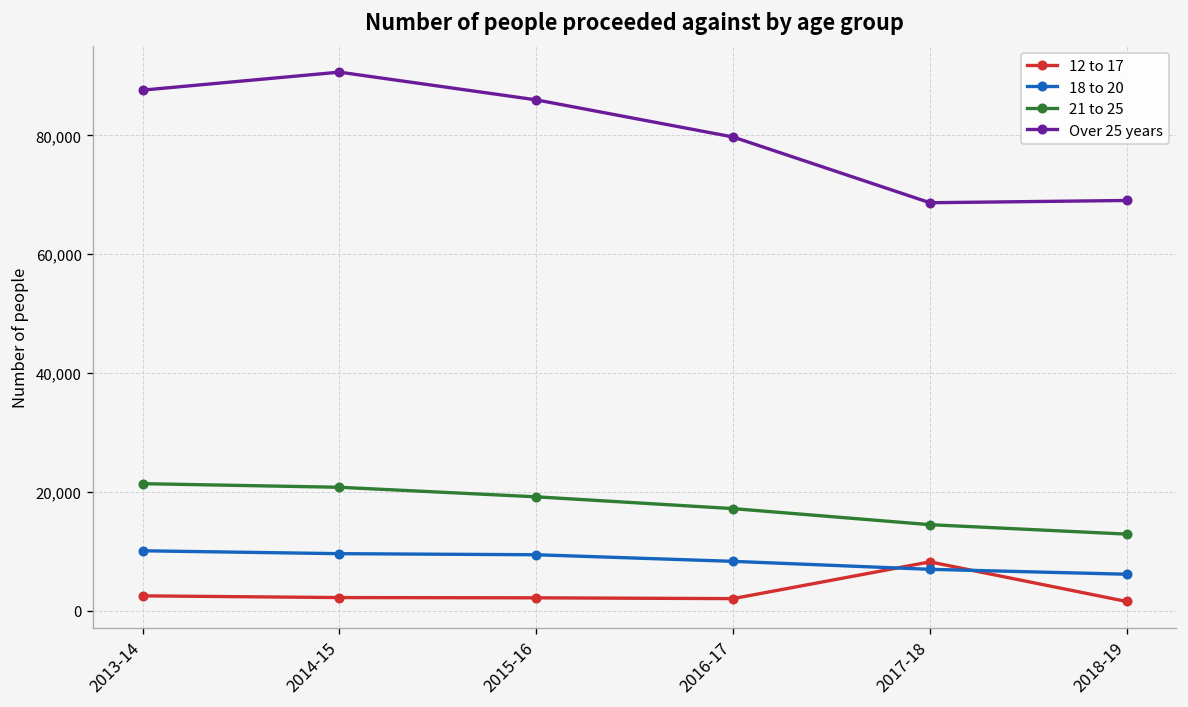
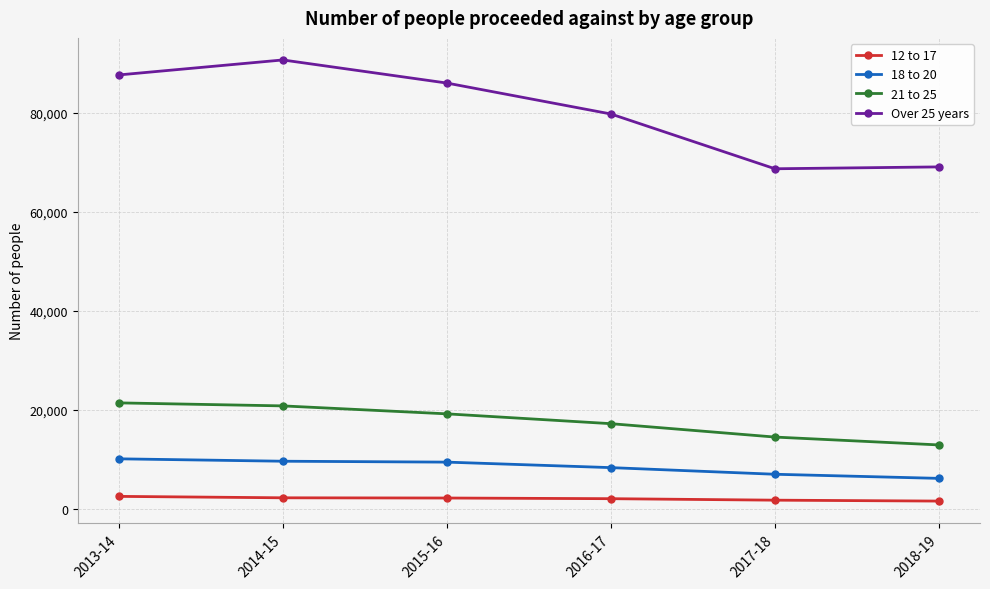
12 to 17, 2017-18: 8,000 -> 2,000
